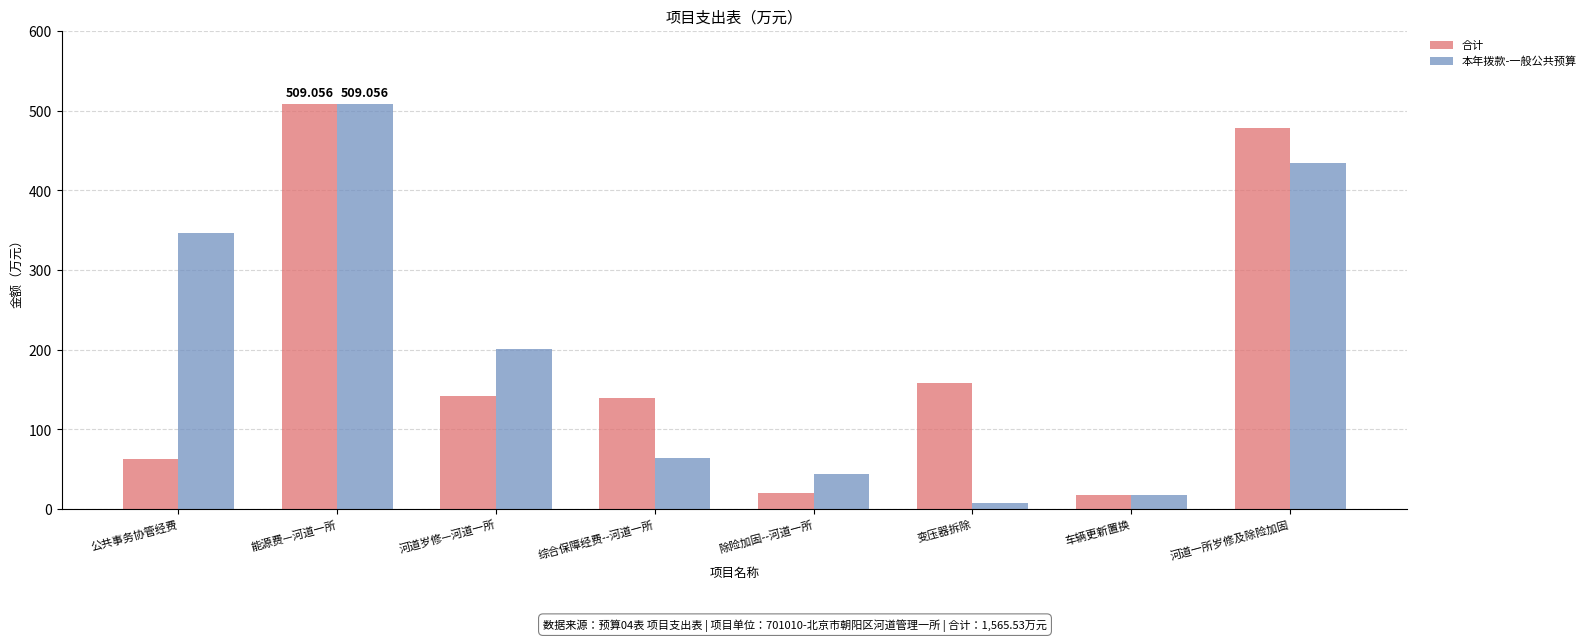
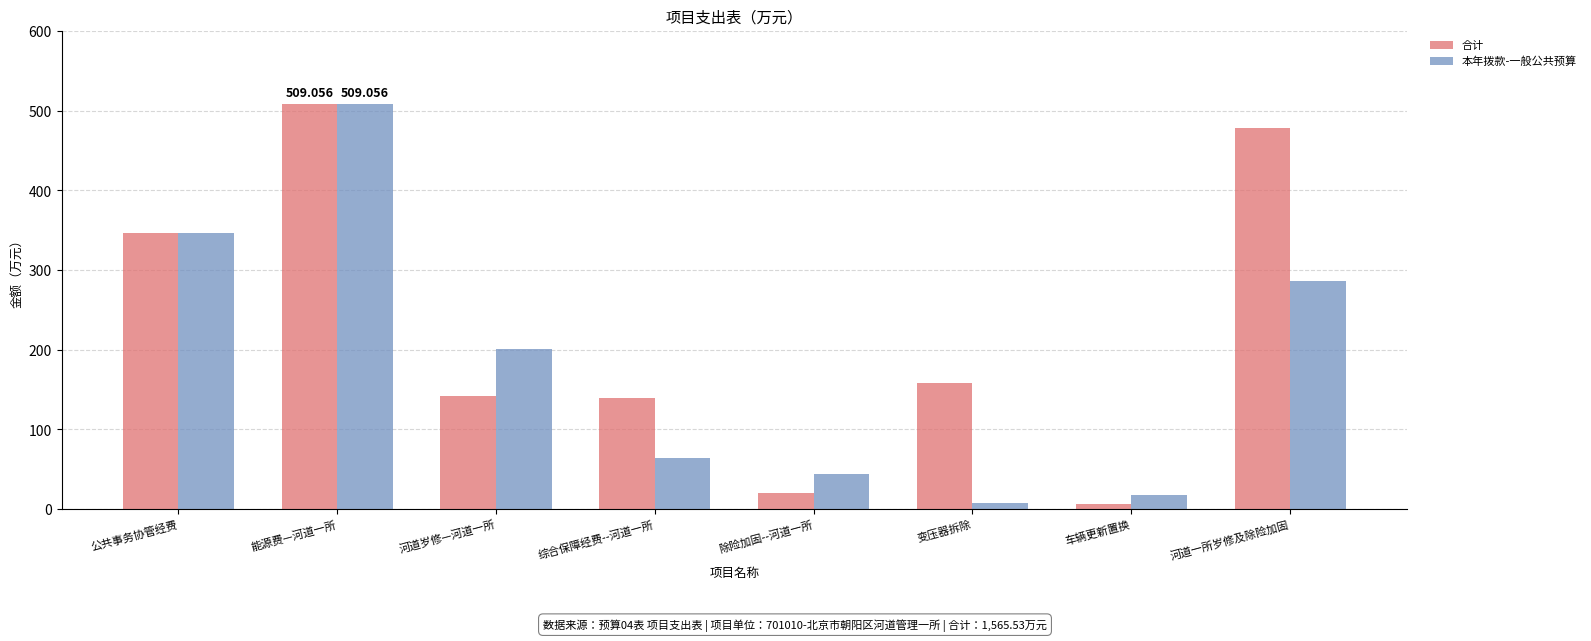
合计, 公共事务协管经费: 60 -> 350
合计, 车辆更新置换: 20 -> 10
本年拨款-一般公共预算, 河道一所岁修及除险加固: 430 -> 290
